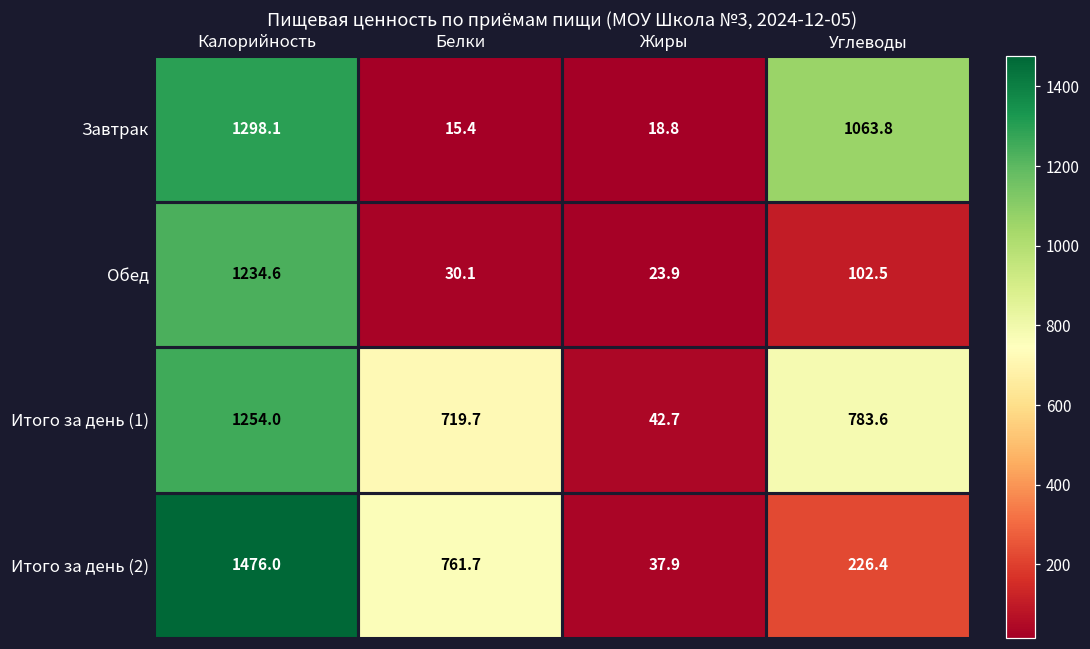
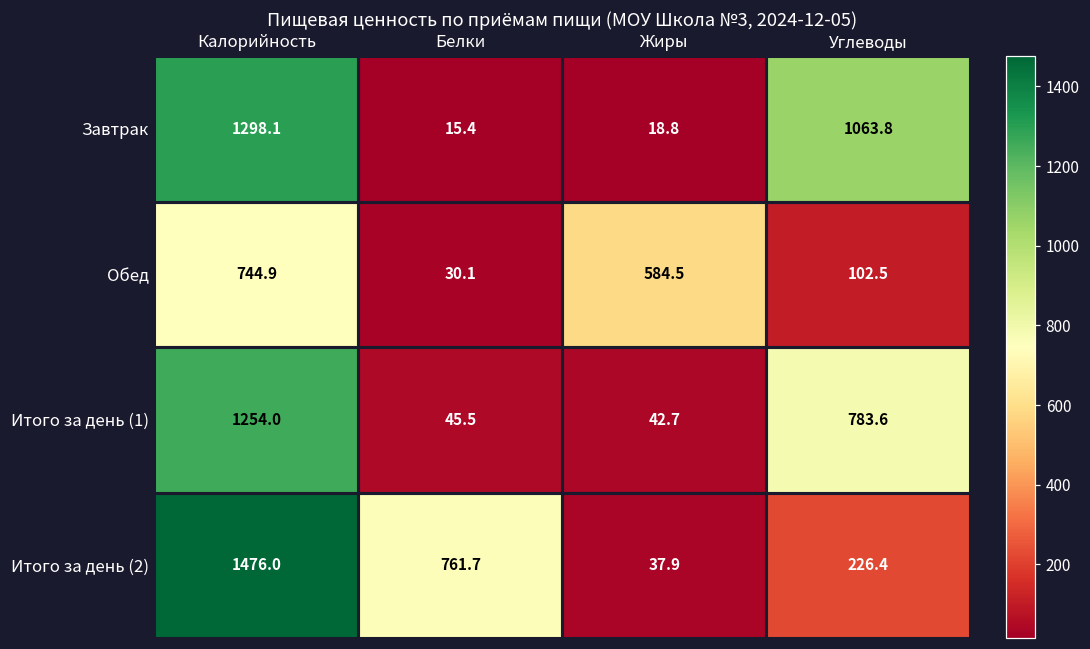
Обед, Калорийность: 1234.6 -> 744.9
Обед, Жиры: 23.9 -> 584.5
Итого за день (1), Белки: 719.7 -> 45.5
